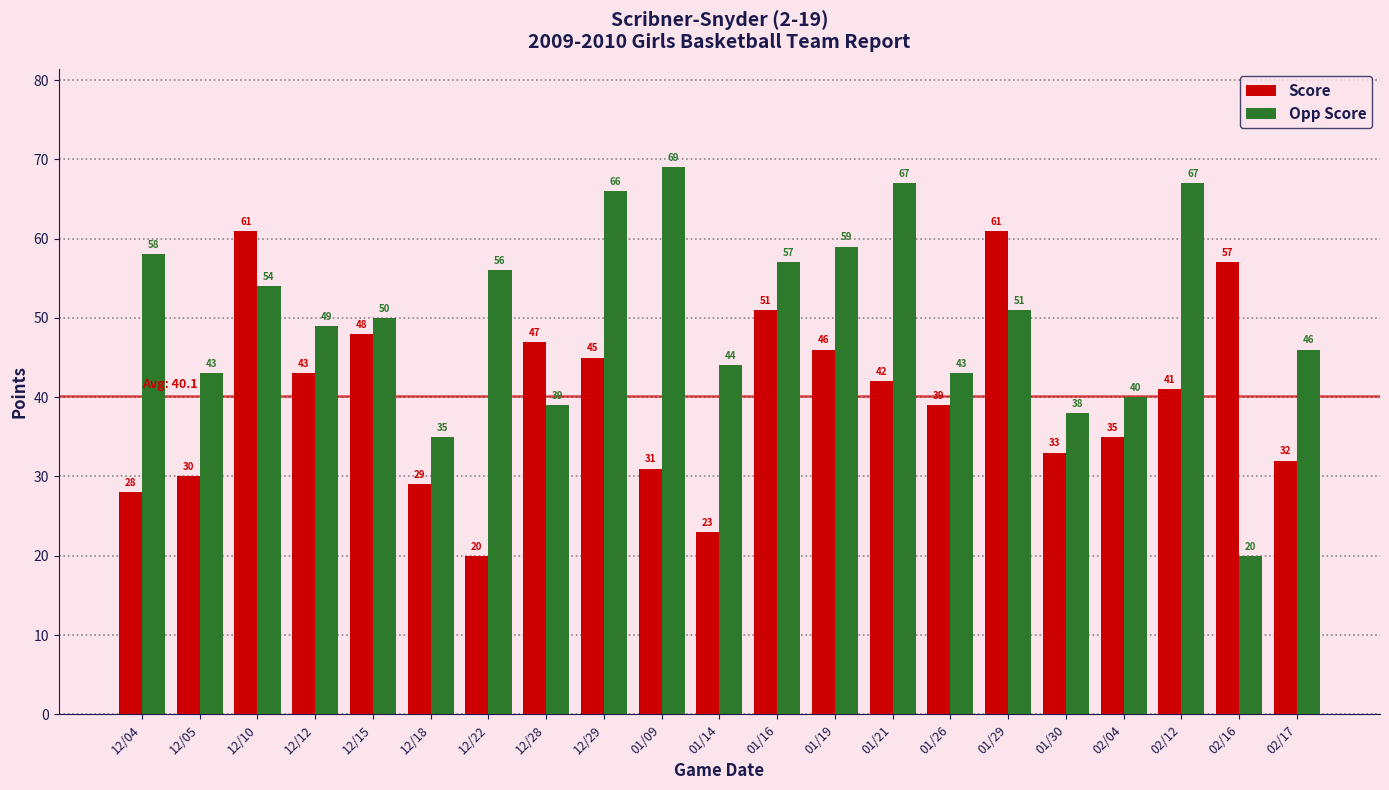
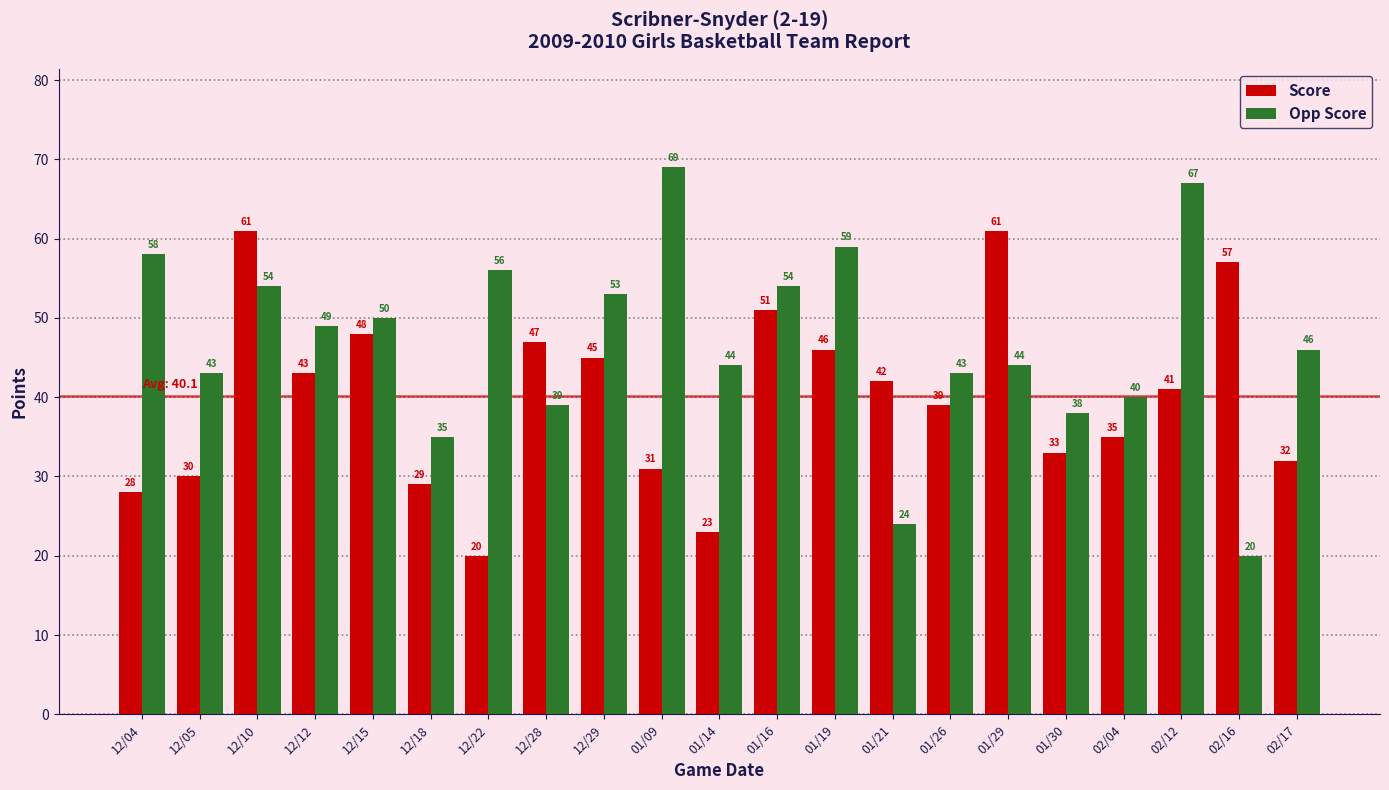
Opp Score, 12/29: 66 -> 53
Opp Score, 01/16: 57 -> 54
Opp Score, 01/21: 67 -> 24
Opp Score, 01/29: 51 -> 44
